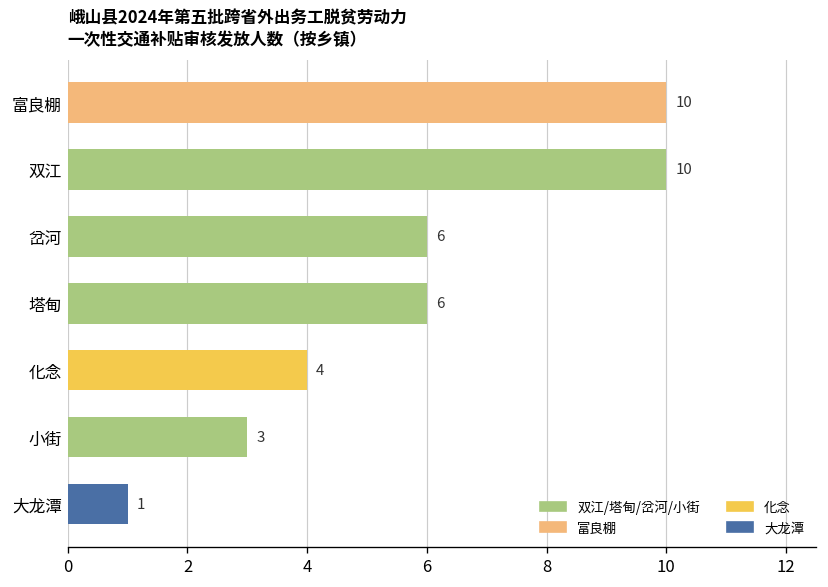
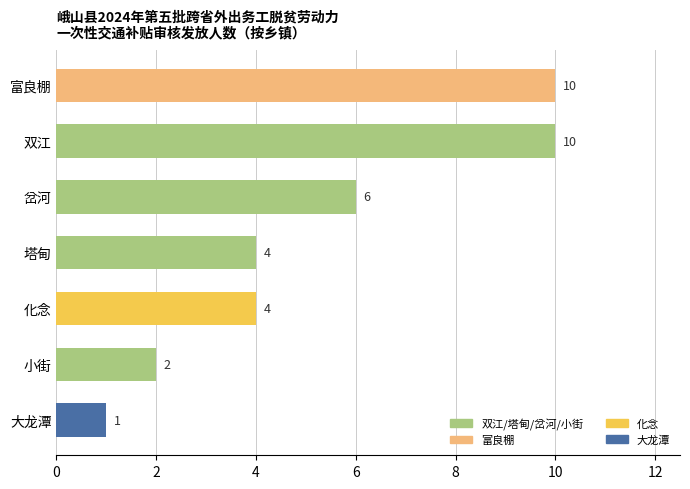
塔甸: 6 -> 4
小街: 3 -> 2
